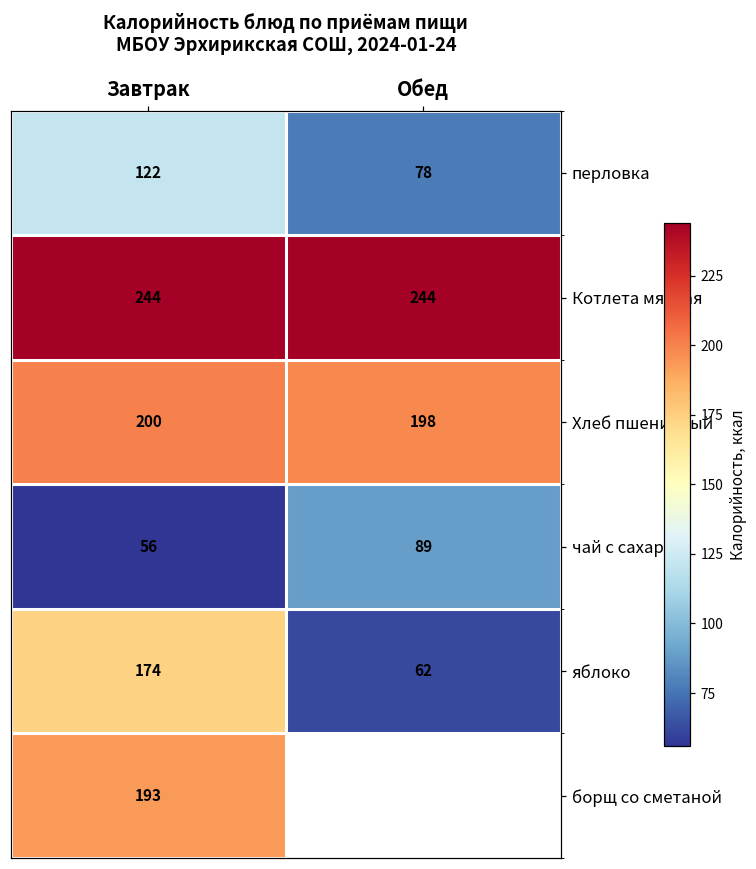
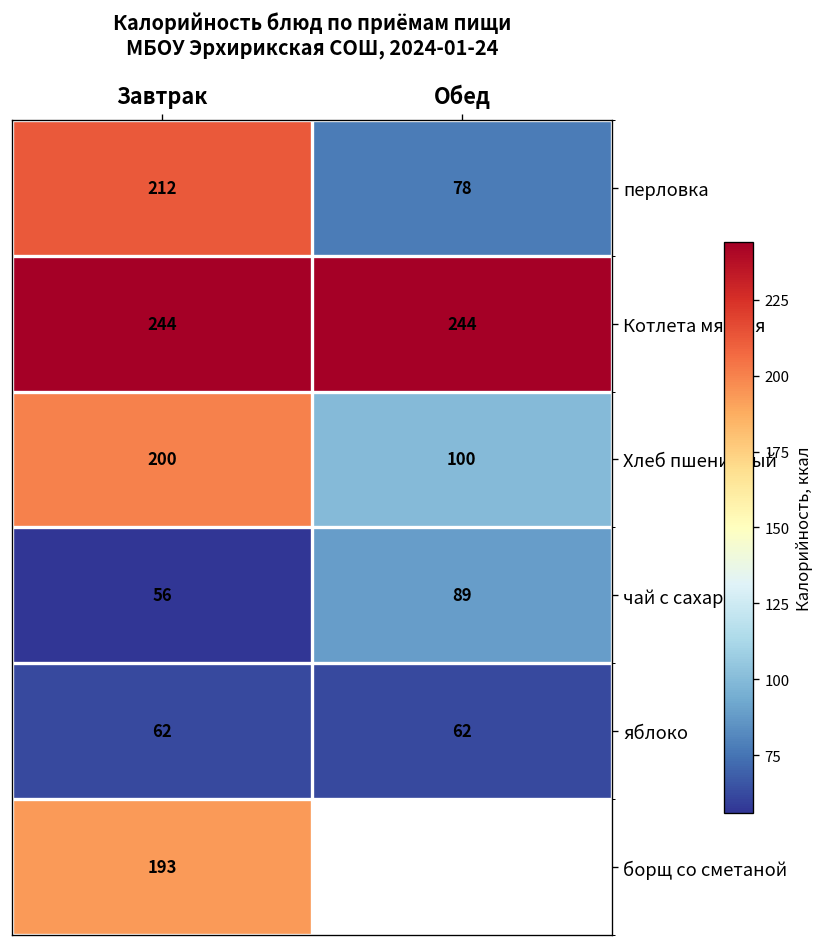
перловка, Завтрак: 122 -> 212
Хлеб пшеничный, Обед: 198 -> 100
яблоко, Завтрак: 174 -> 62
